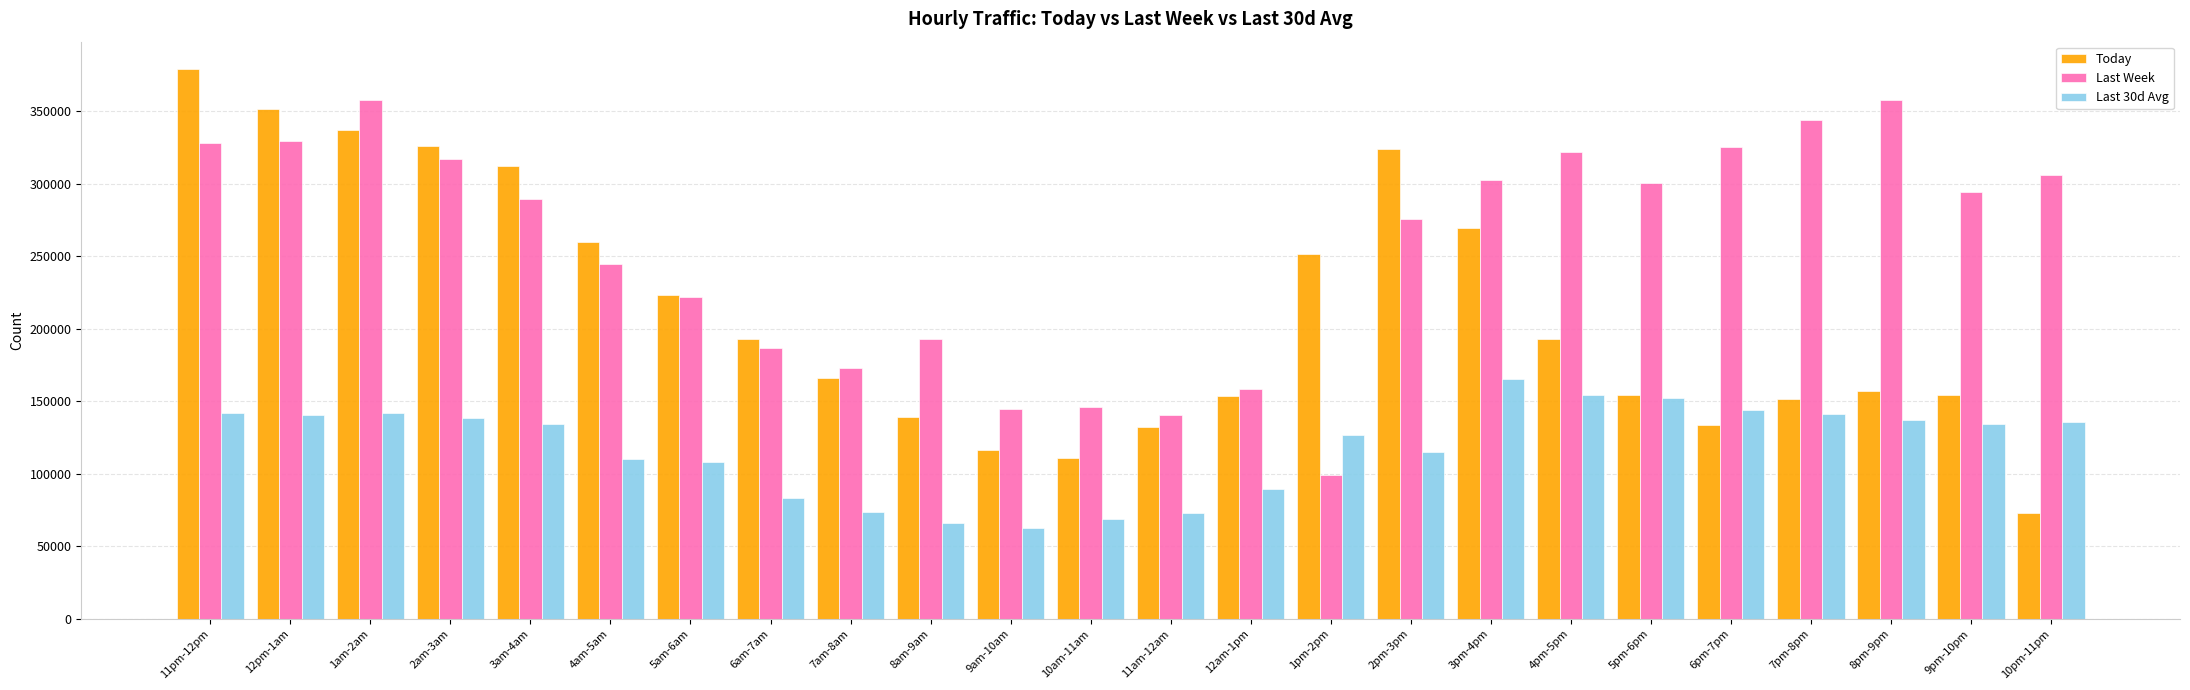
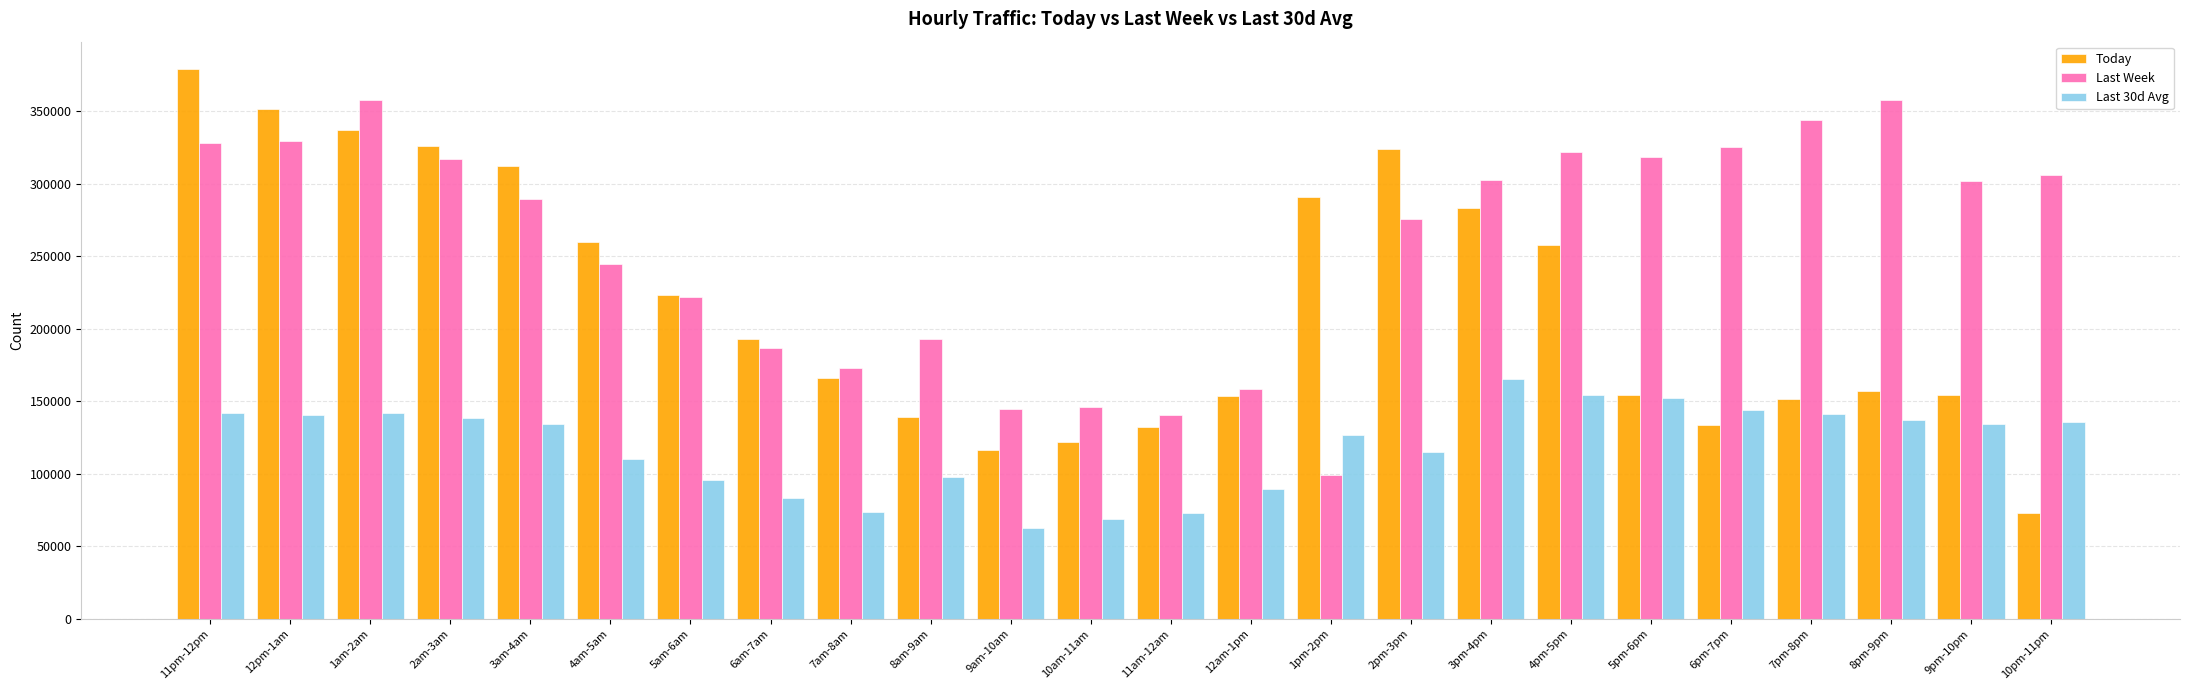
Last 30d Avg, 5am-6am: 108000 -> 96000
Last 30d Avg, 8am-9am: 66000 -> 98000
Today, 10am-11am: 111000 -> 122000
Today, 1pm-2pm: 252000 -> 291000
Today, 3pm-4pm: 270000 -> 283000
Today, 4pm-5pm: 193000 -> 258000
Last Week, 5pm-6pm: 301000 -> 318000
Last Week, 9pm-10pm: 294000 -> 302000
